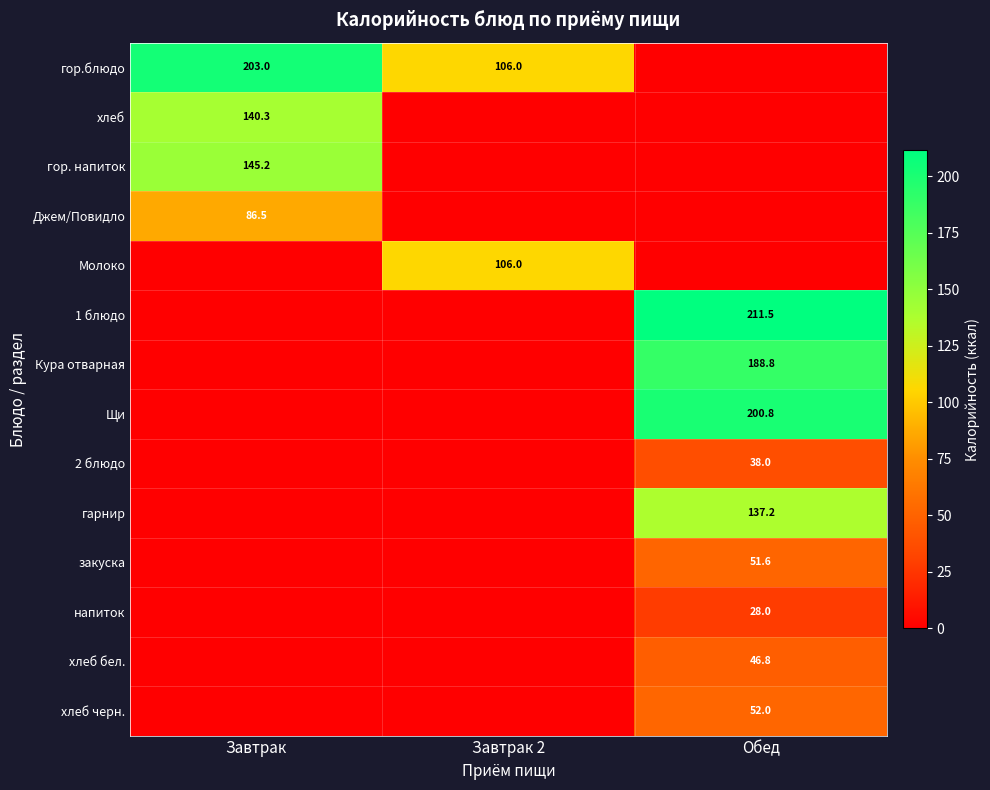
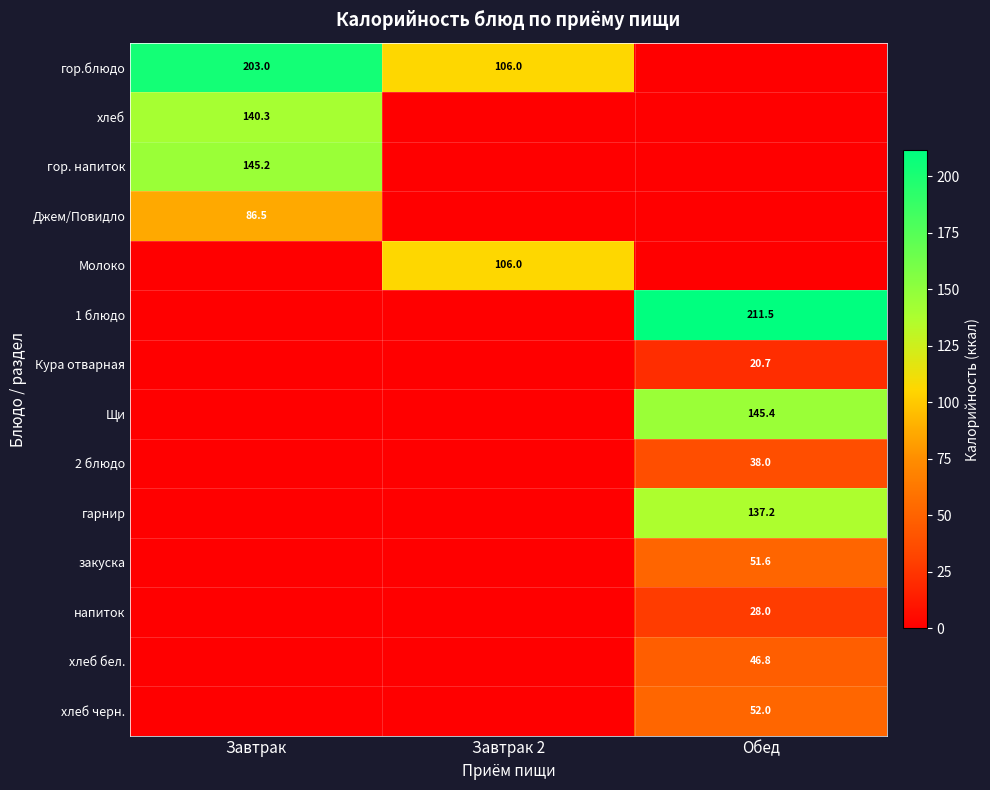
Кура отварная, Обед: 188.8 -> 20.7
Щи, Обед: 200.8 -> 145.4
